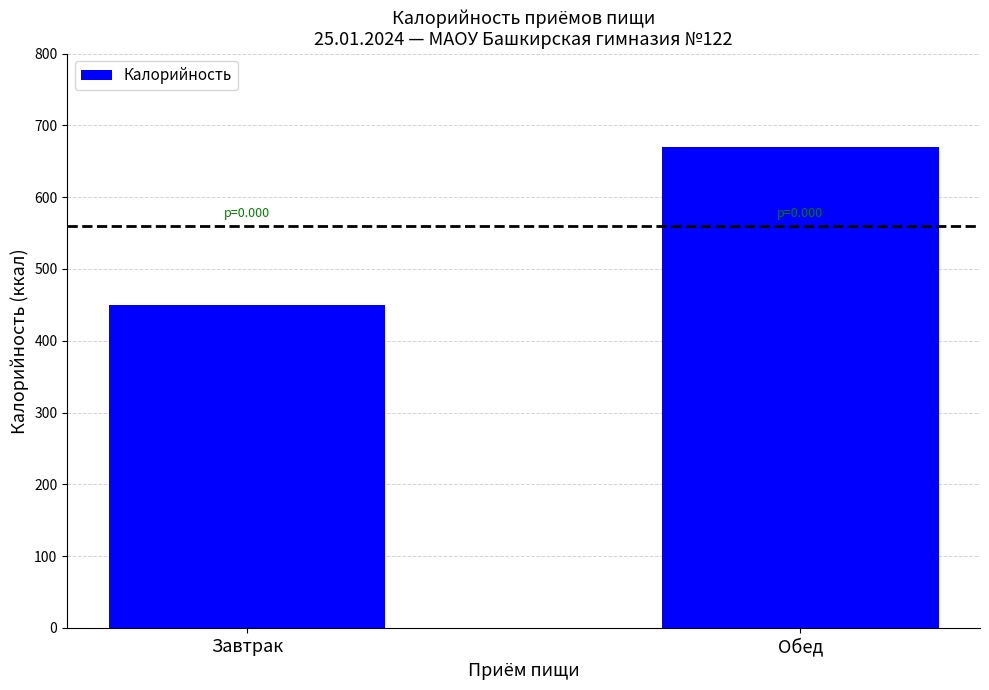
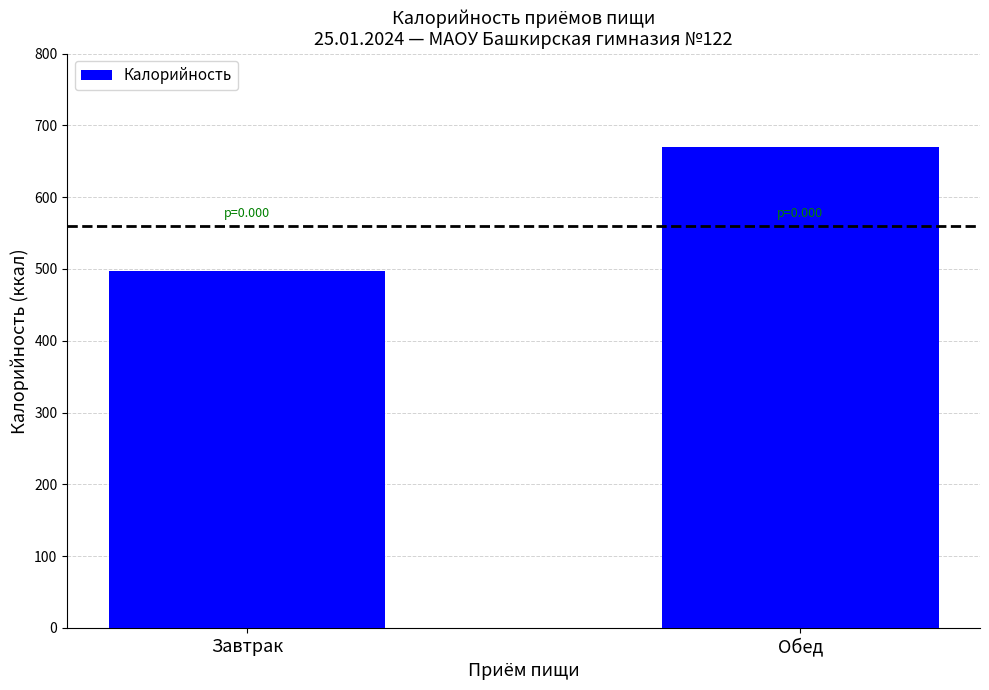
Завтрак: 450 -> 500
